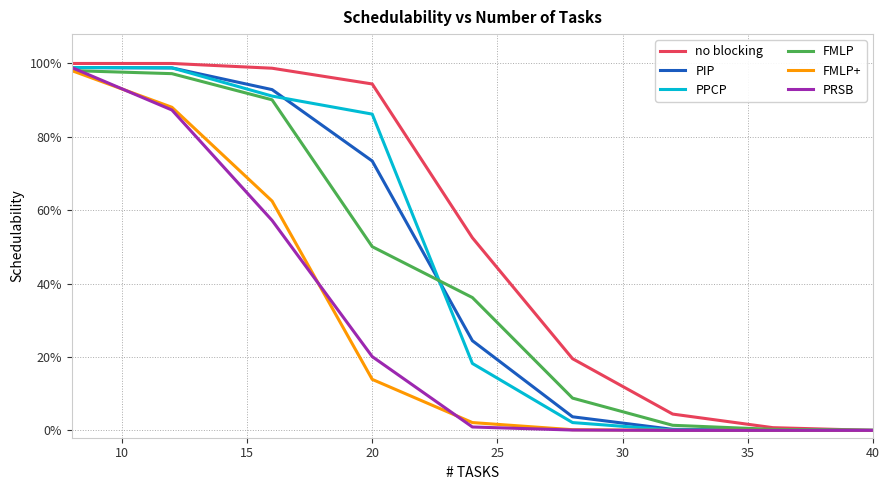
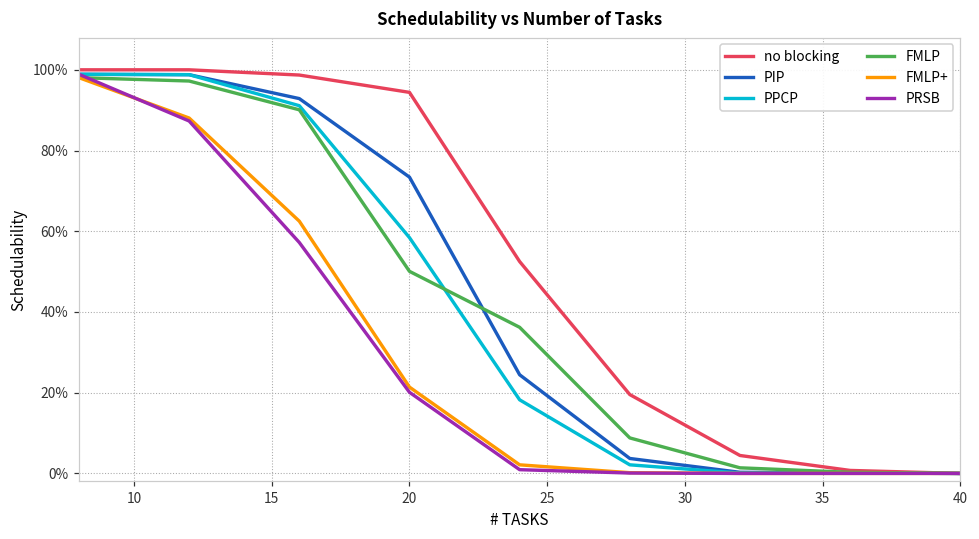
PPCP, 20: 86% -> 58%
FMLP+, 20: 14% -> 21%
